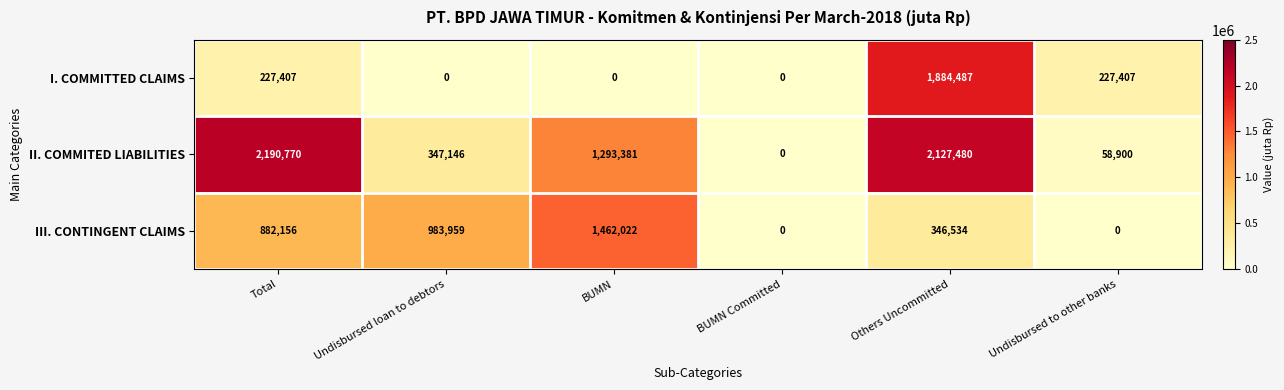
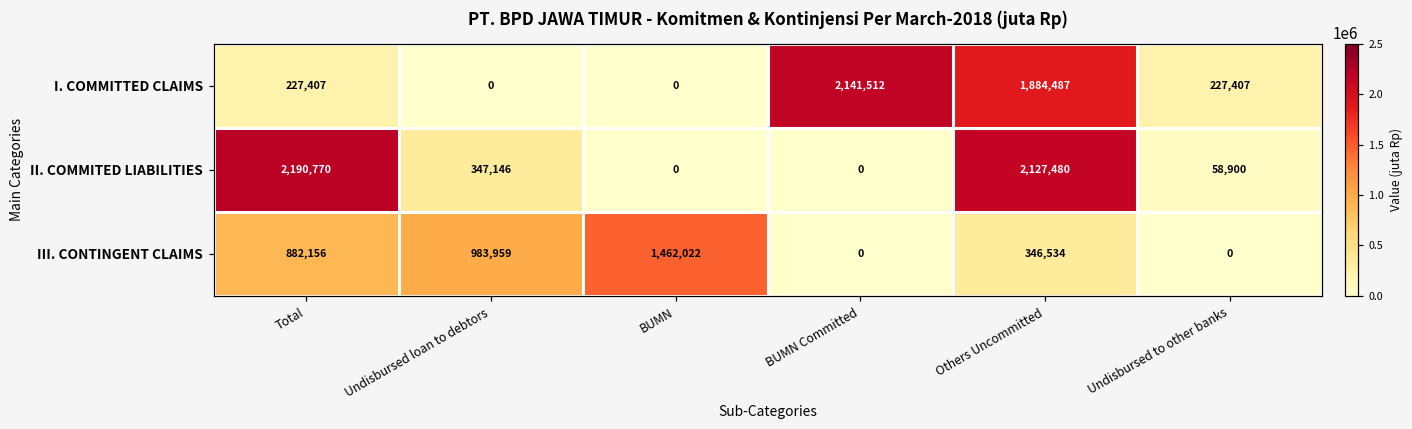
I. COMMITTED CLAIMS, BUMN Committed: 0 -> 2,141,512
II. COMMITED LIABILITIES, BUMN: 1,293,381 -> 0
